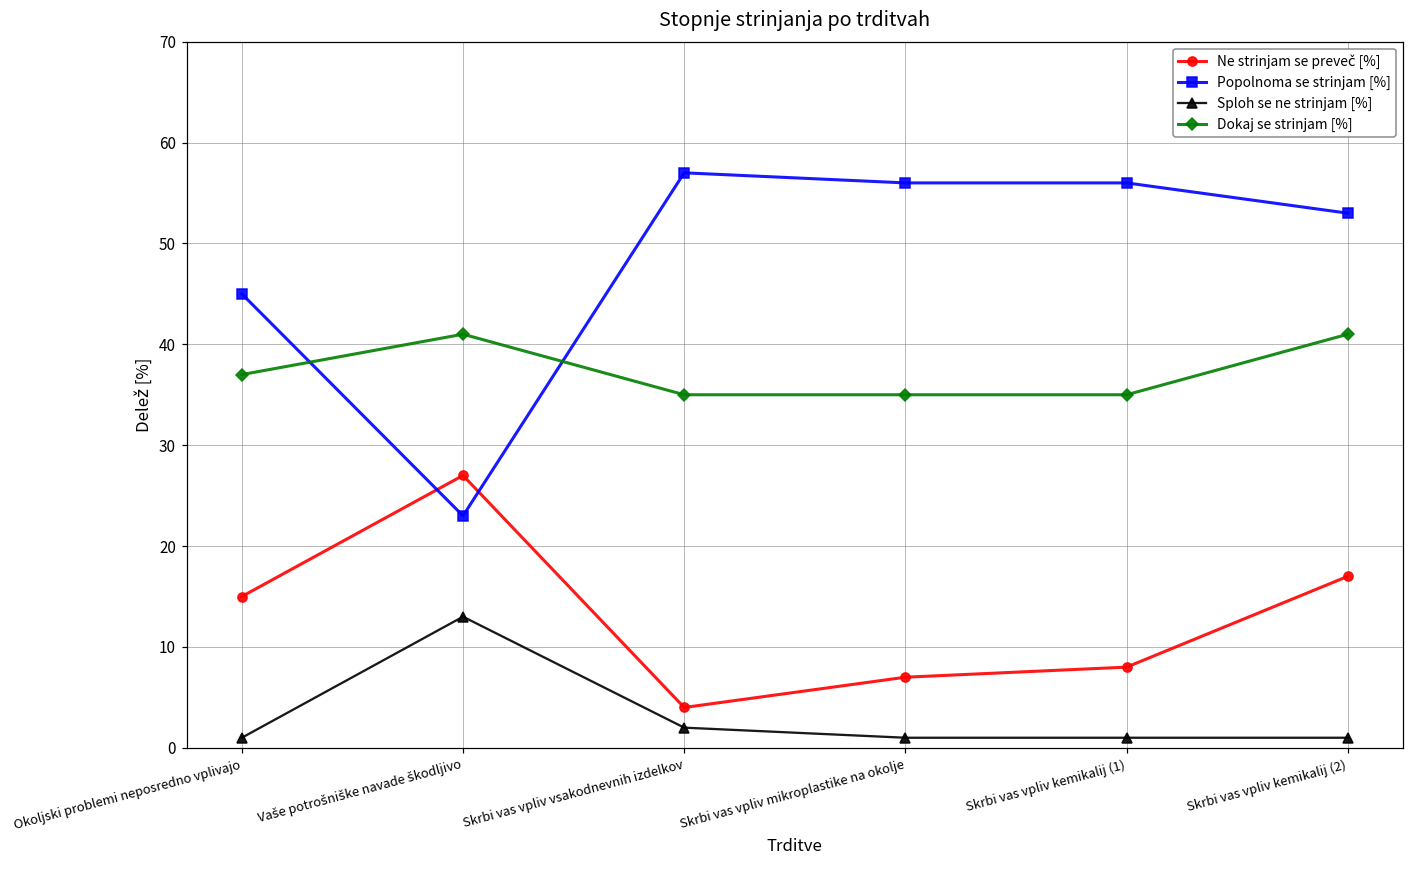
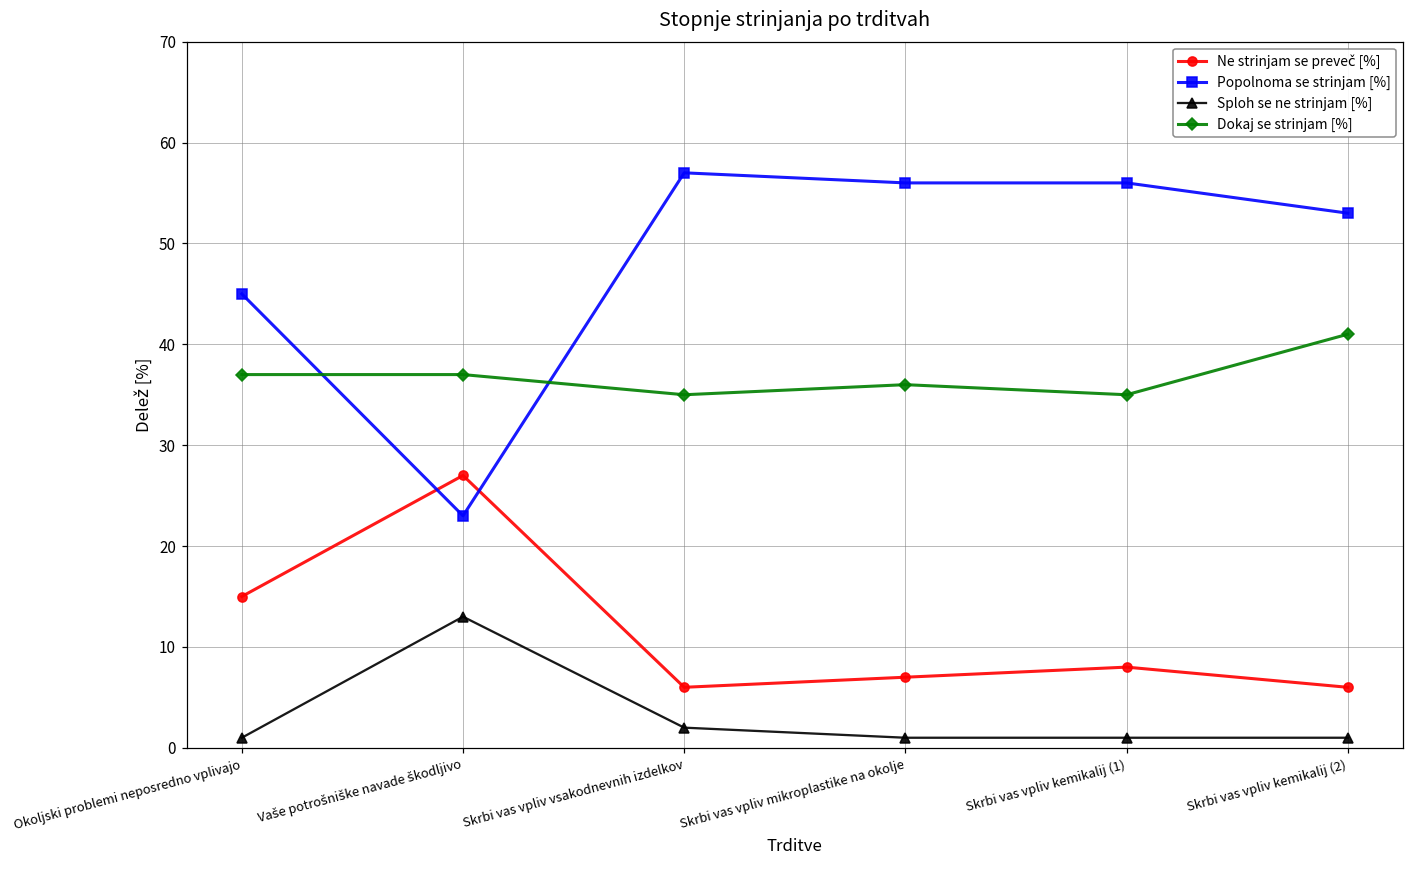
Dokaj se strinjam [%], Vaše potrošniške navade škodljivo: 41 -> 37
Ne strinjam se preveč [%], Skrbi vas vpliv vsakodnevnih izdelkov: 4 -> 6
Dokaj se strinjam [%], Skrbi vas vpliv mikroplastike na okolje: 35 -> 36
Ne strinjam se preveč [%], Skrbi vas vpliv kemikalij (2): 17 -> 6
